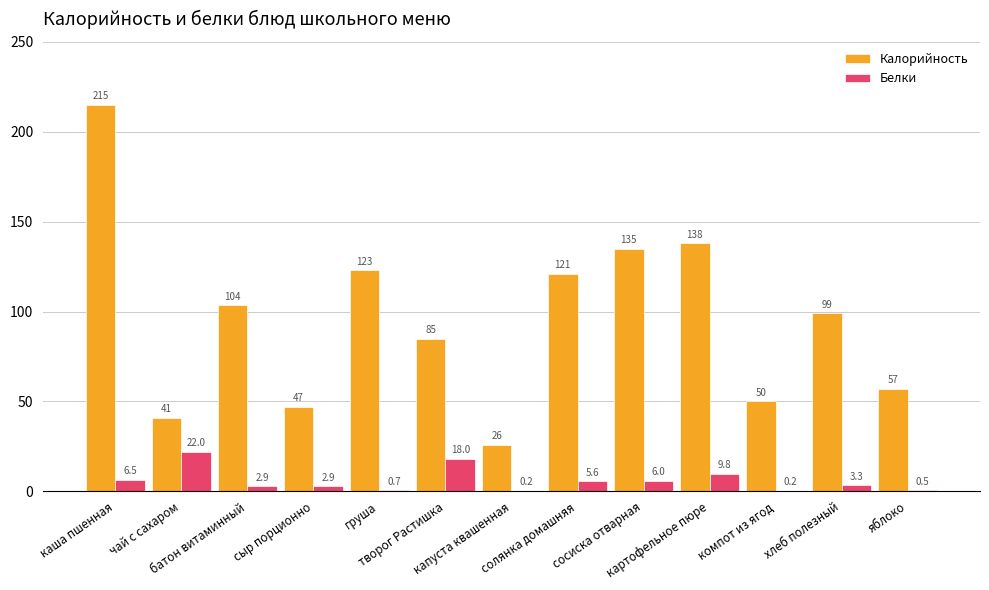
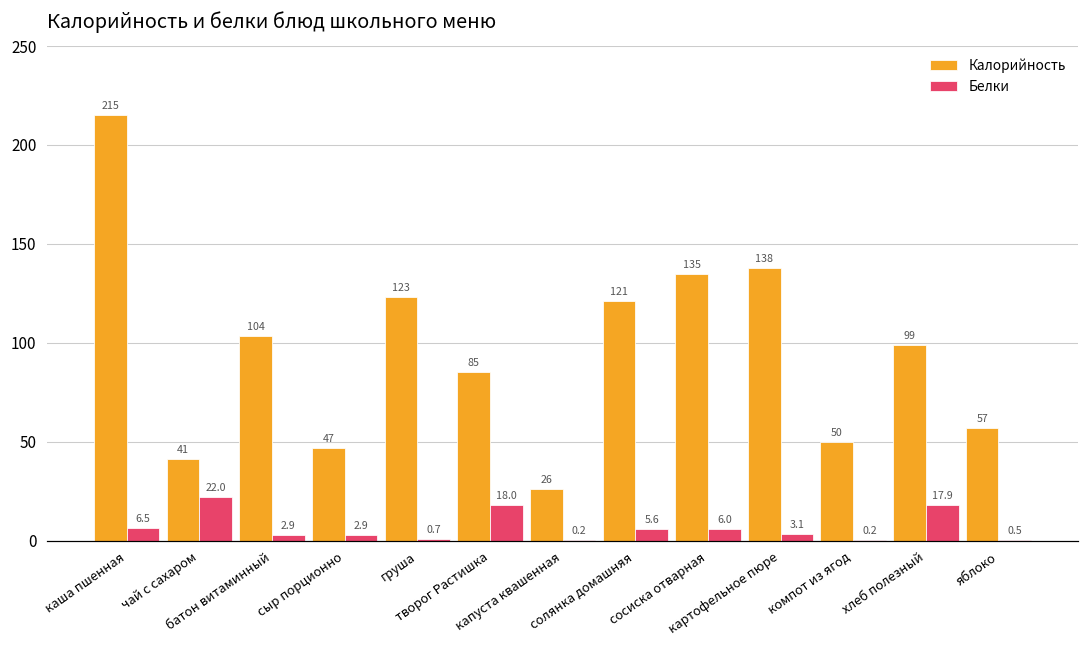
Белки, картофельное пюре: 9.8 -> 3.1
Белки, хлеб полезный: 3.3 -> 17.9
